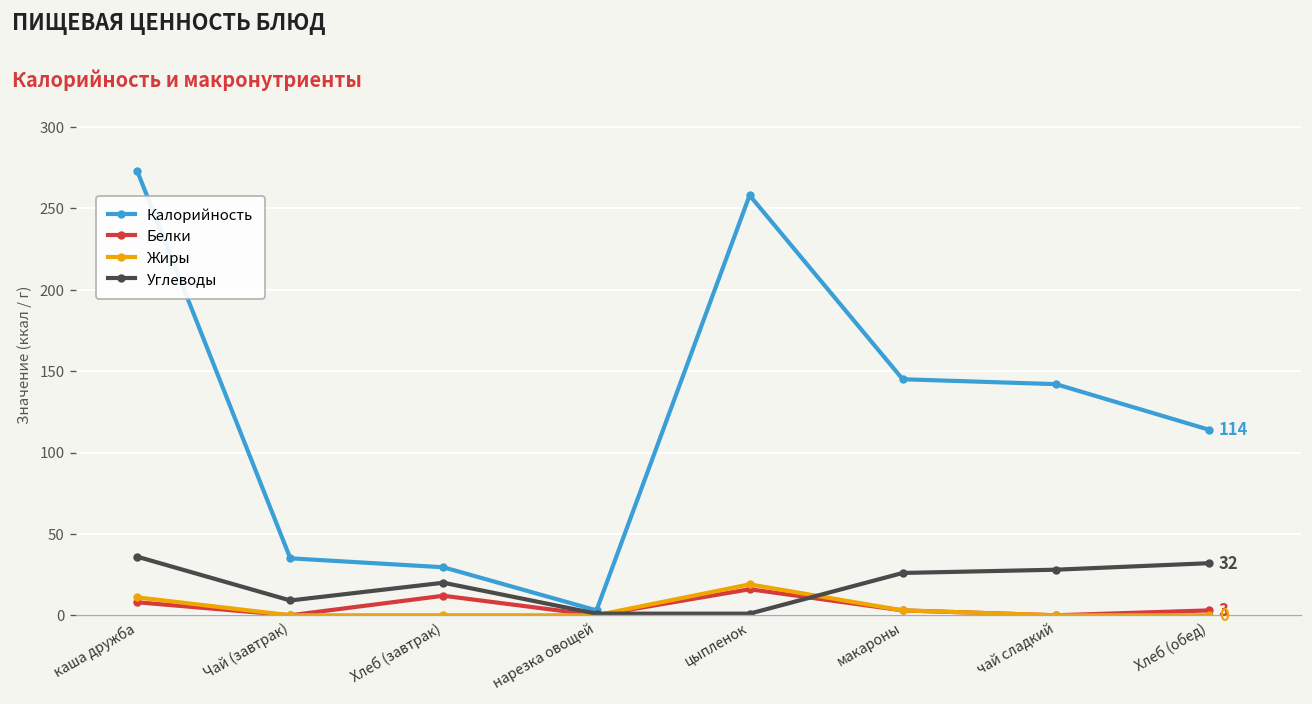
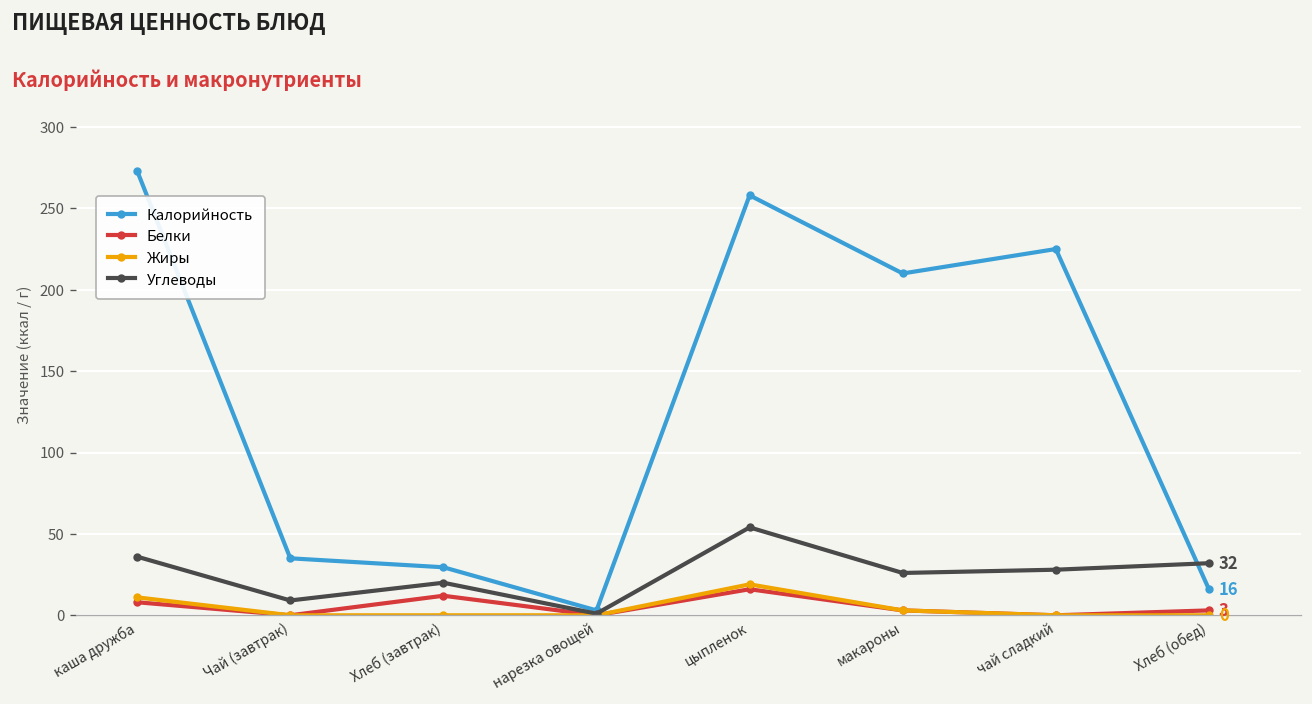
Углеводы, цыпленок: 1 -> 54
Калорийность, макароны: 145 -> 210
Калорийность, чай сладкий: 142 -> 225
Калорийность, Хлеб (обед): 114 -> 16
